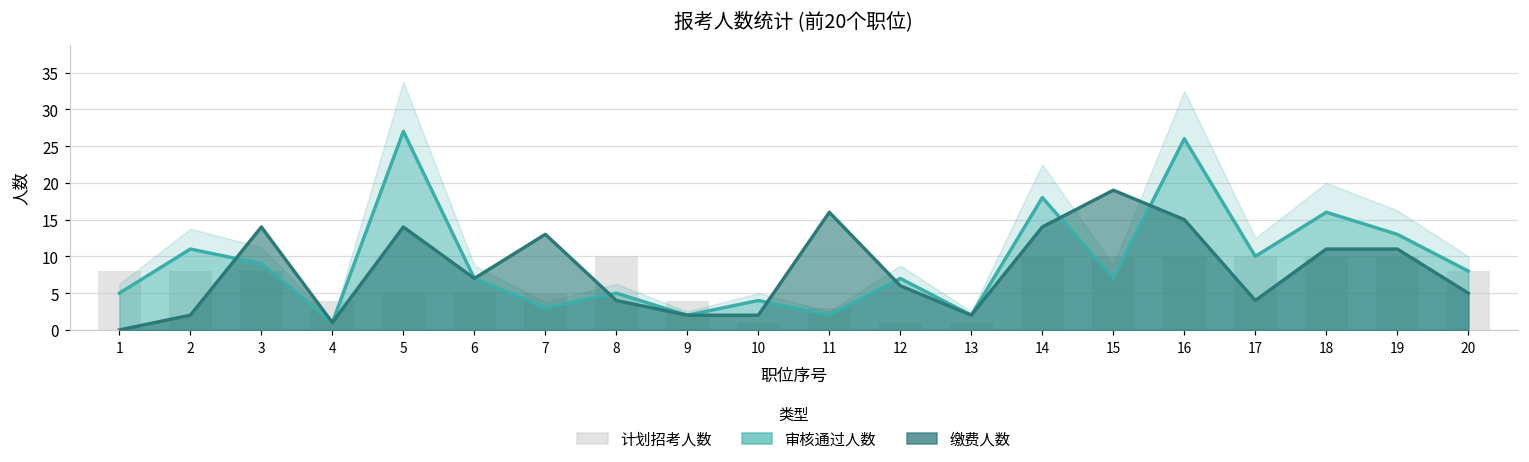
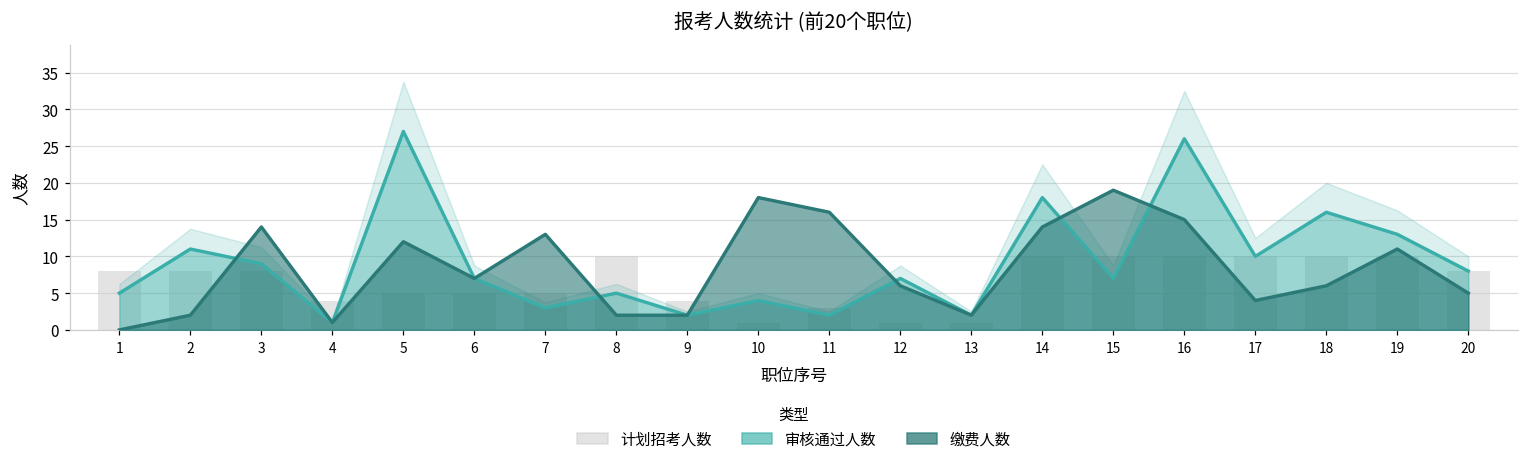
缴费人数, 5: 14 -> 12
缴费人数, 8: 4 -> 2
缴费人数, 10: 2 -> 18
缴费人数, 18: 11 -> 6
